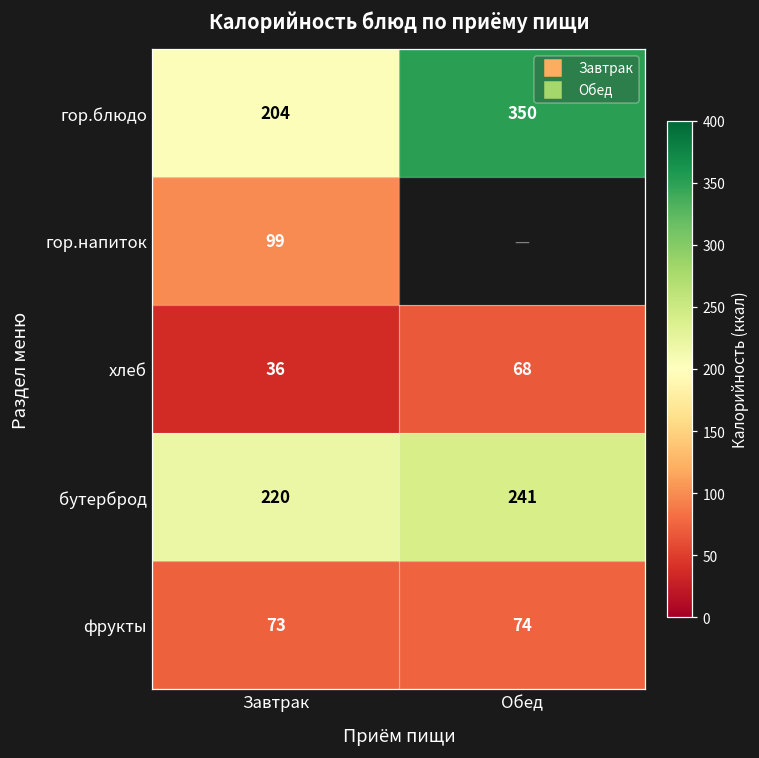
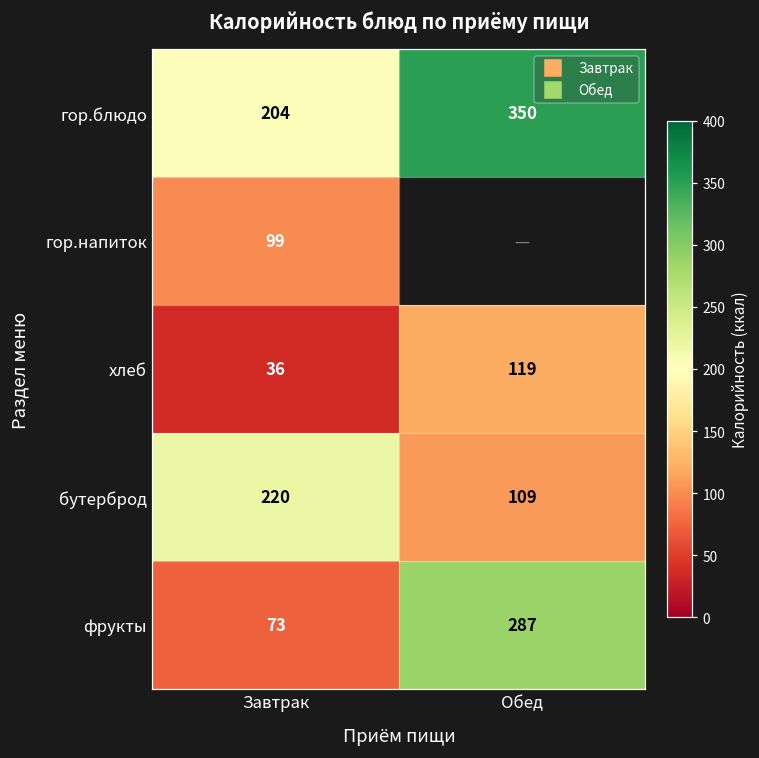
хлеб, Обед: 68 -> 119
бутерброд, Обед: 241 -> 109
фрукты, Обед: 74 -> 287
